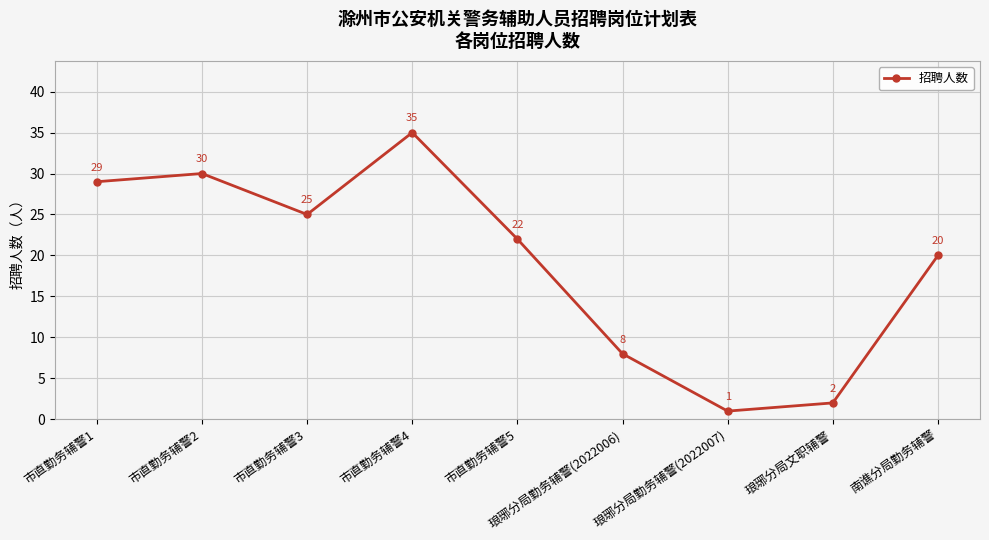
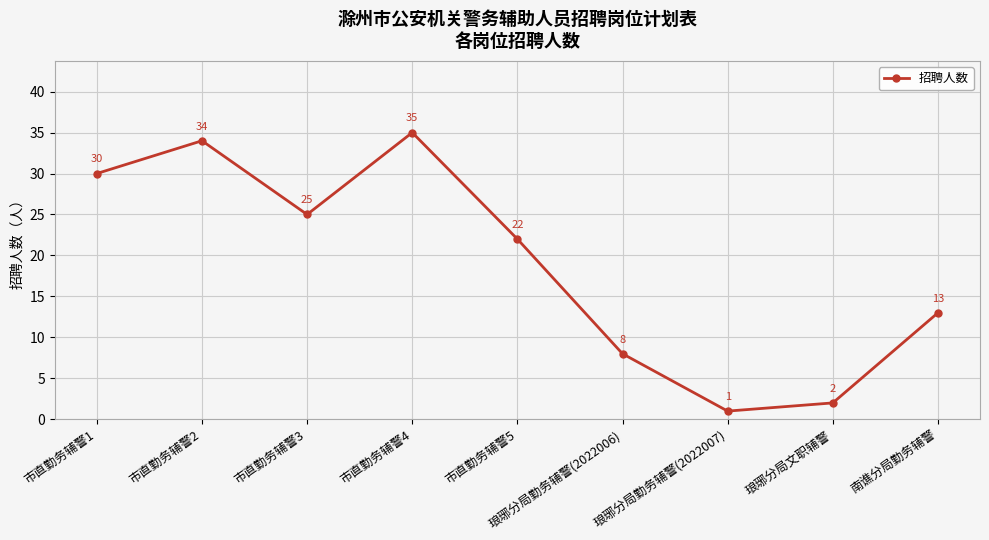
市直勤务辅警1: 29 -> 30
市直勤务辅警2: 30 -> 34
南谯分局勤务辅警: 20 -> 13
